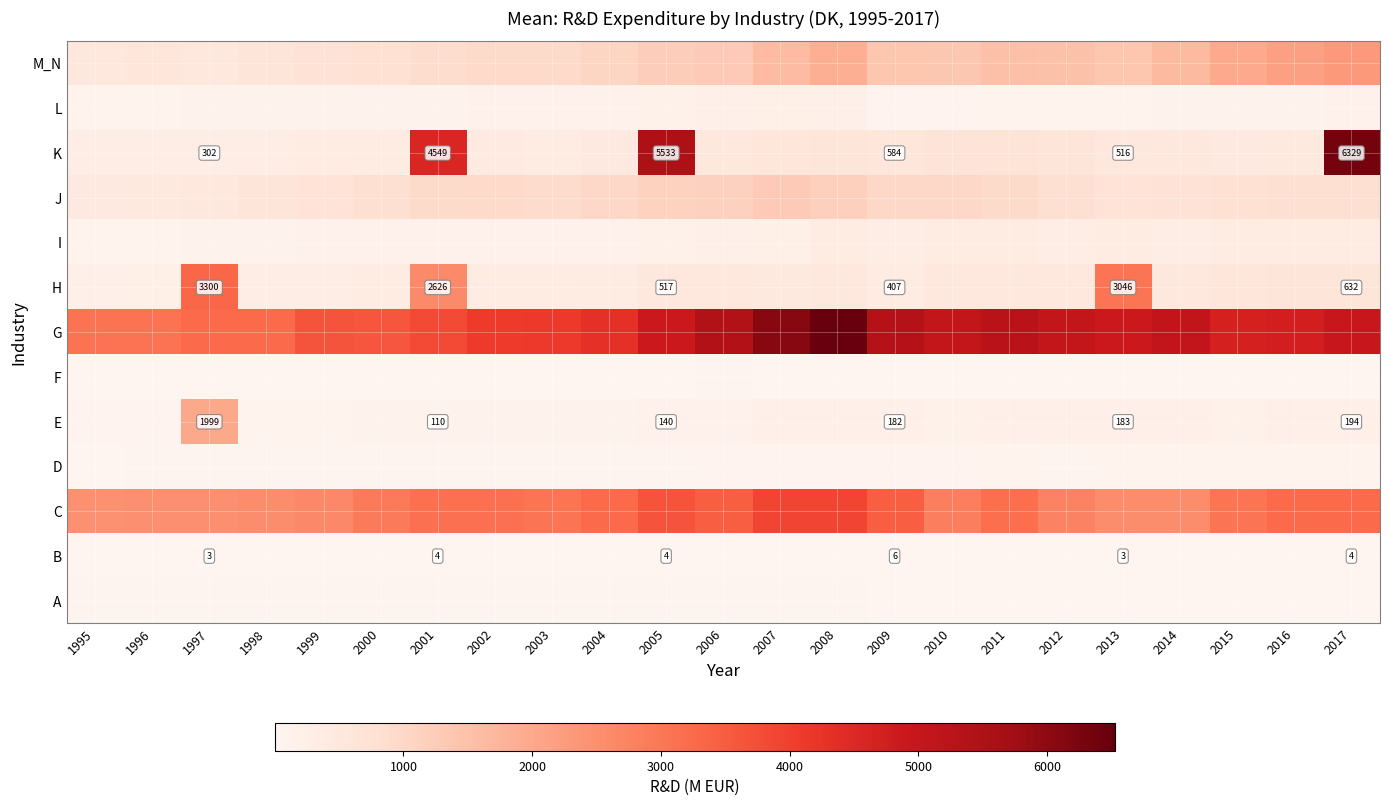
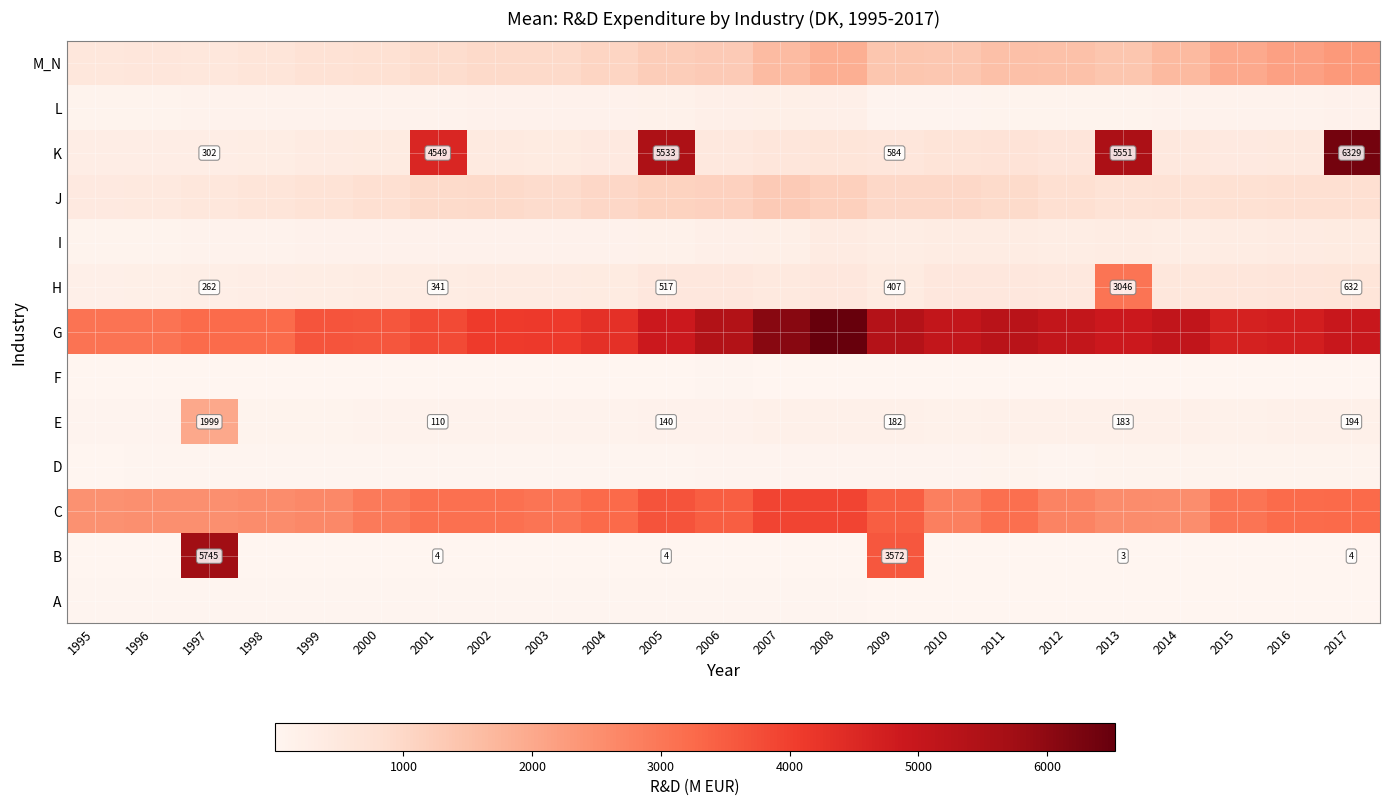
K, 2013: 516 -> 5551
H, 1997: 3300 -> 262
H, 2001: 2626 -> 341
B, 1997: 3 -> 5745
B, 2009: 6 -> 3572
